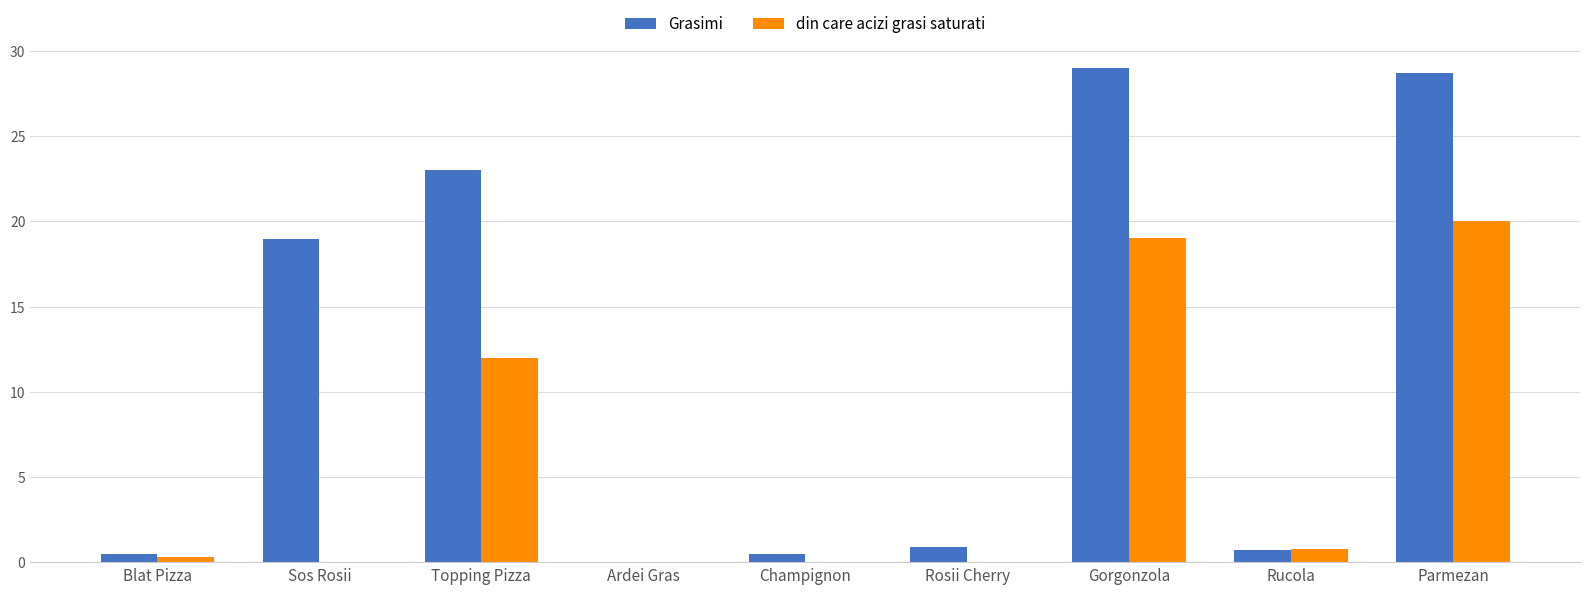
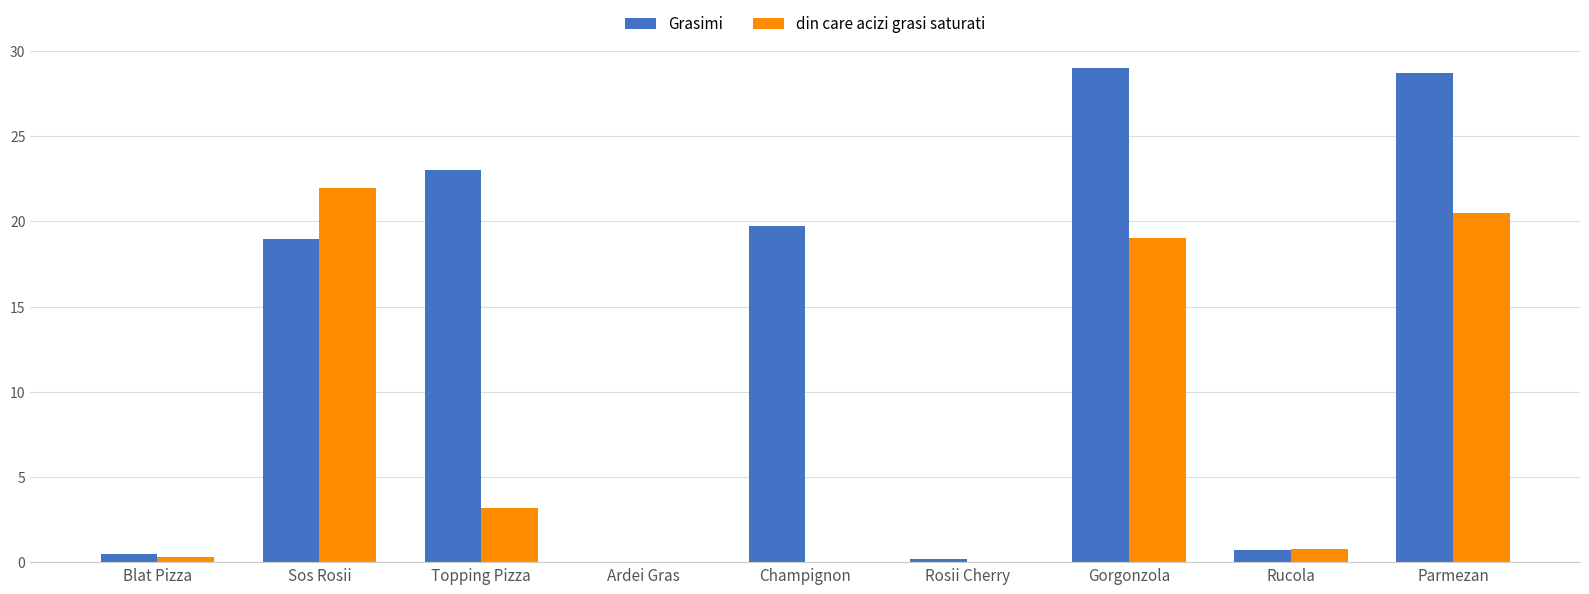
din care acizi grasi saturati, Sos Rosii: 0.0 -> 21.9
din care acizi grasi saturati, Topping Pizza: 12.0 -> 3.2
Grasimi, Champignon: 0.5 -> 19.7
Grasimi, Rosii Cherry: 0.9 -> 0.2
din care acizi grasi saturati, Parmezan: 20.0 -> 20.5
